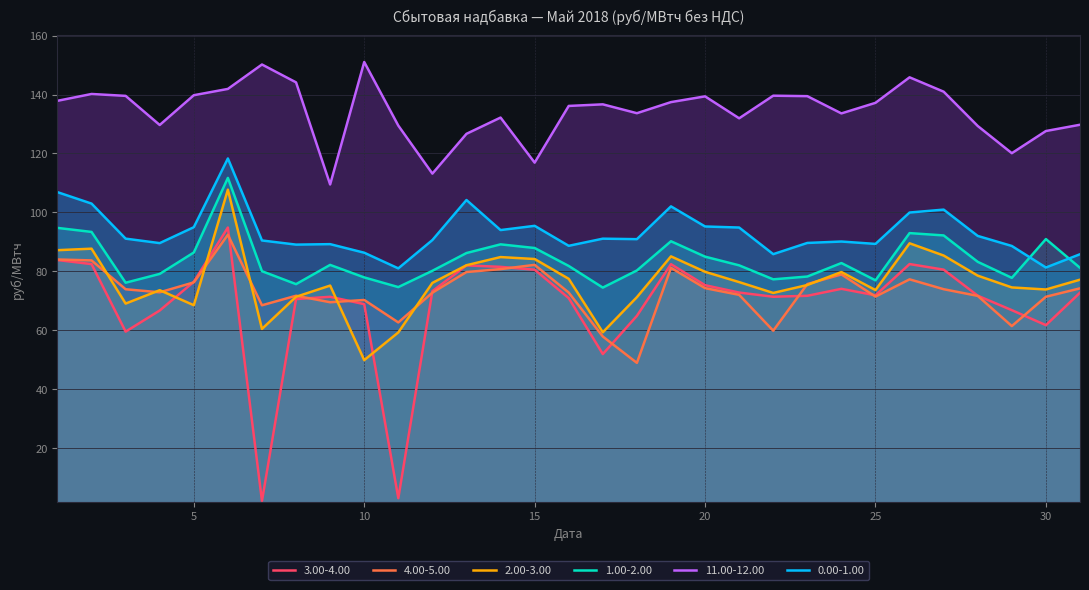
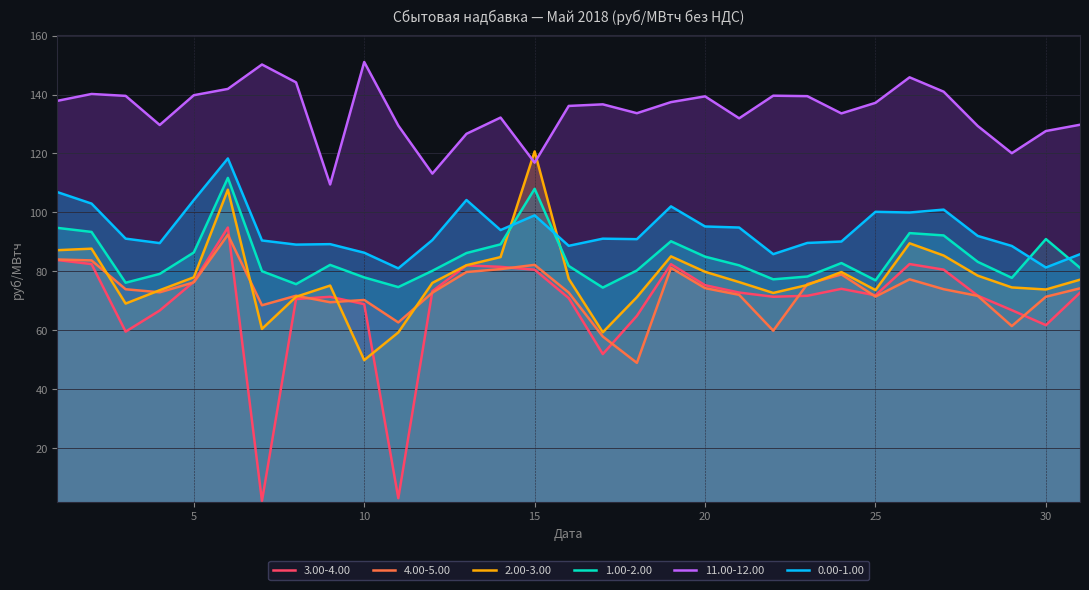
2.00-3.00, 5: 68 -> 78
0.00-1.00, 5: 95 -> 104
2.00-3.00, 15: 84 -> 121
1.00-2.00, 15: 88 -> 108
0.00-1.00, 15: 95 -> 99
0.00-1.00, 25: 89 -> 100
